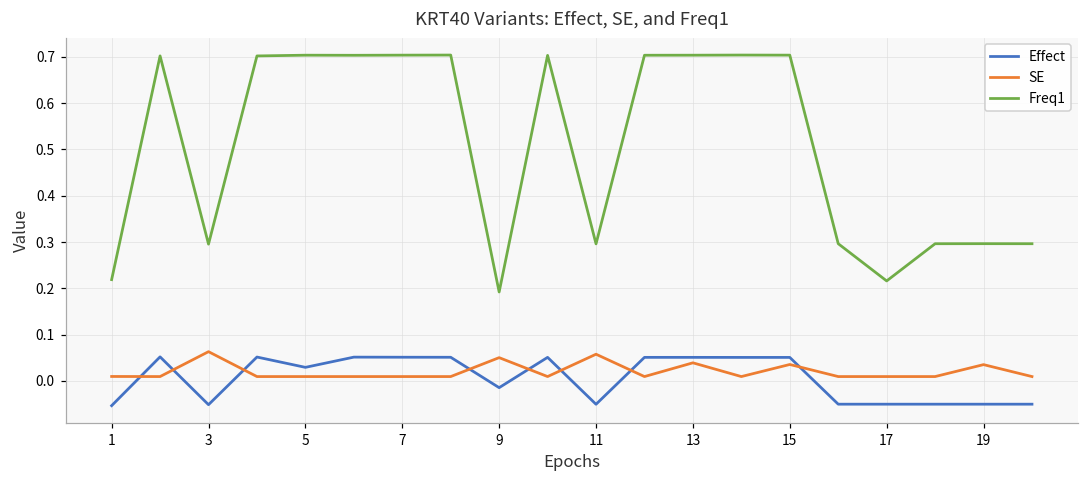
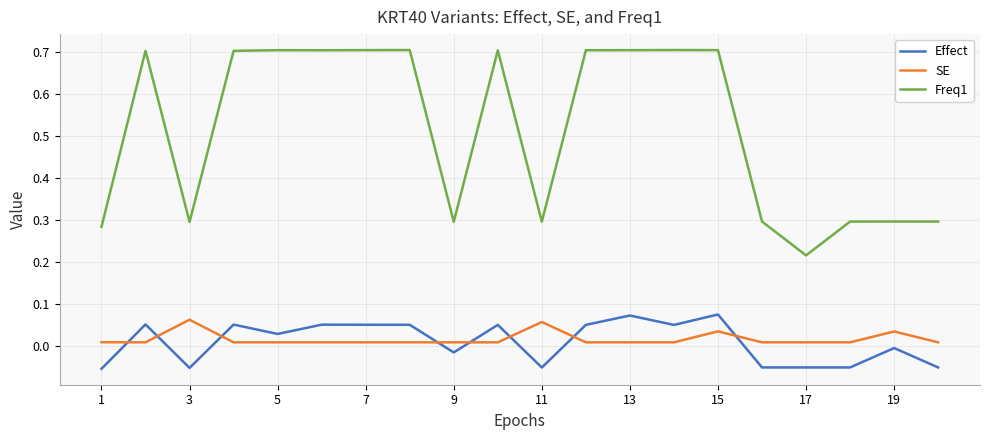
Freq1, 1: 0.22 -> 0.28
SE, 9: 0.05 -> 0.01
Freq1, 9: 0.19 -> 0.30
Effect, 13: 0.05 -> 0.07
SE, 13: 0.04 -> 0.01
Effect, 15: 0.05 -> 0.08
Effect, 19: -0.05 -> 0.00
